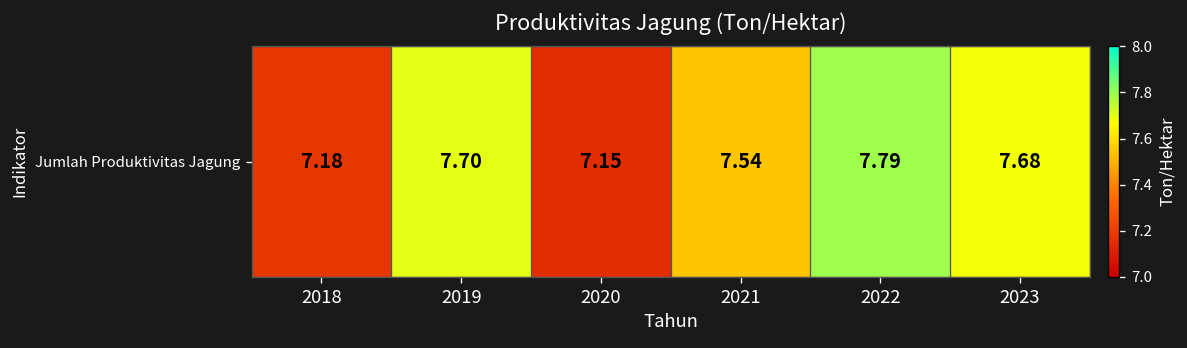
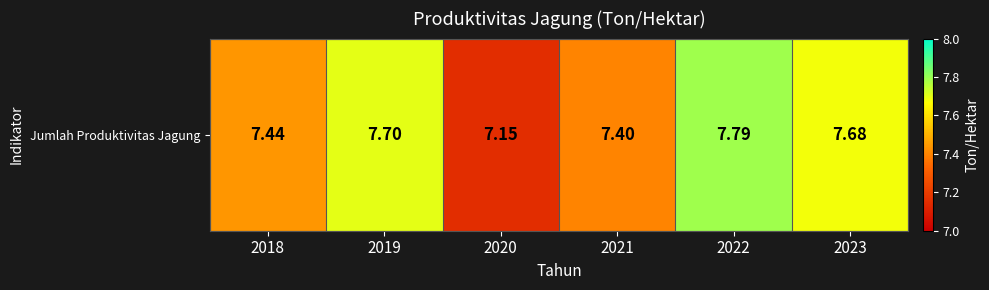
Jumlah Produktivitas Jagung, 2018: 7.18 -> 7.44
Jumlah Produktivitas Jagung, 2021: 7.54 -> 7.40
